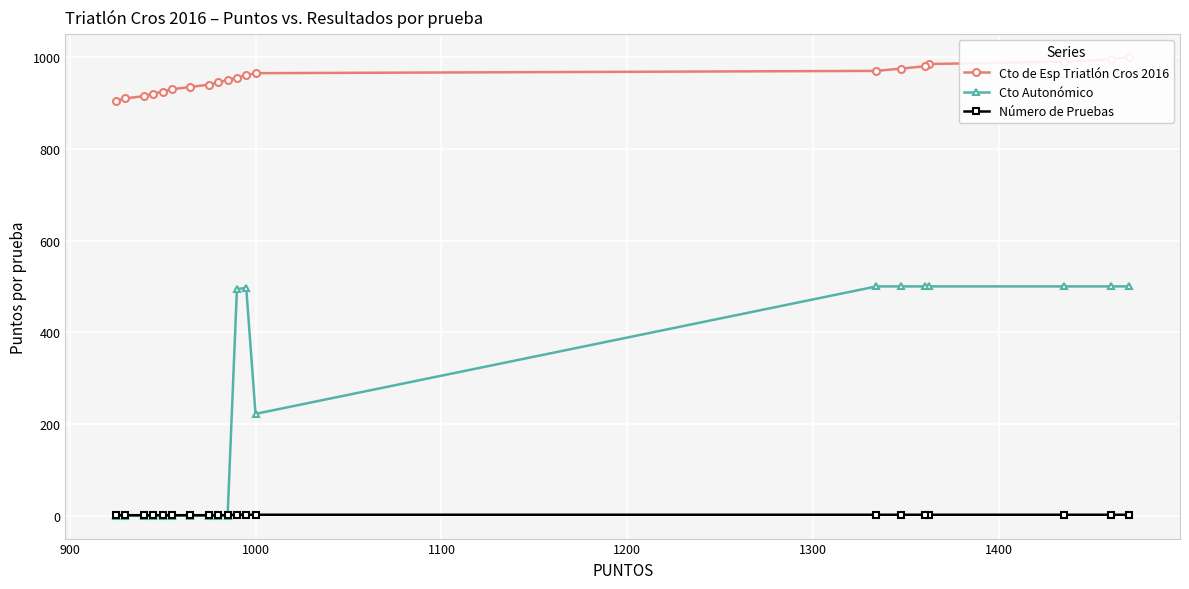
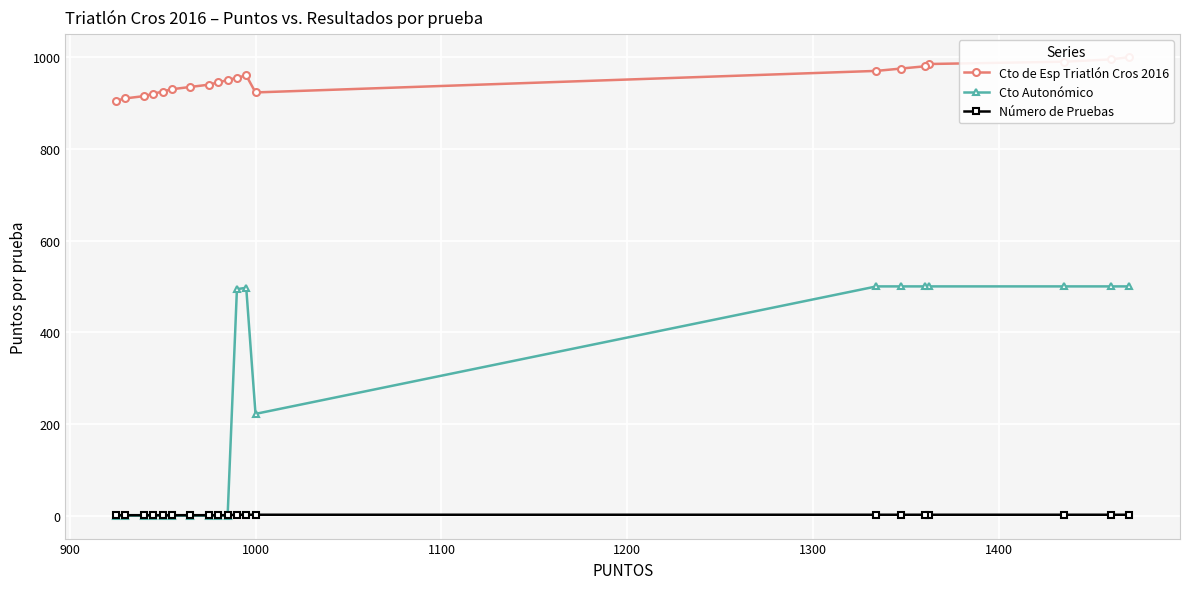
Cto de Esp Triatlón Cros 2016, 1000: 970 -> 920
